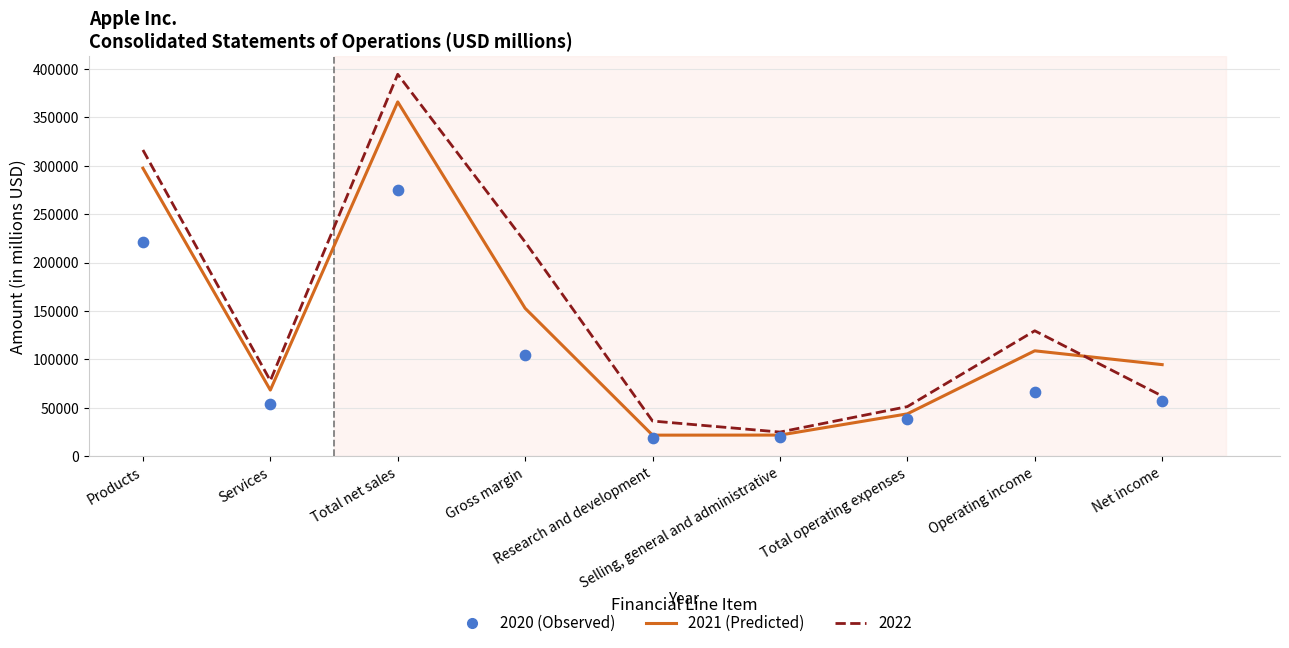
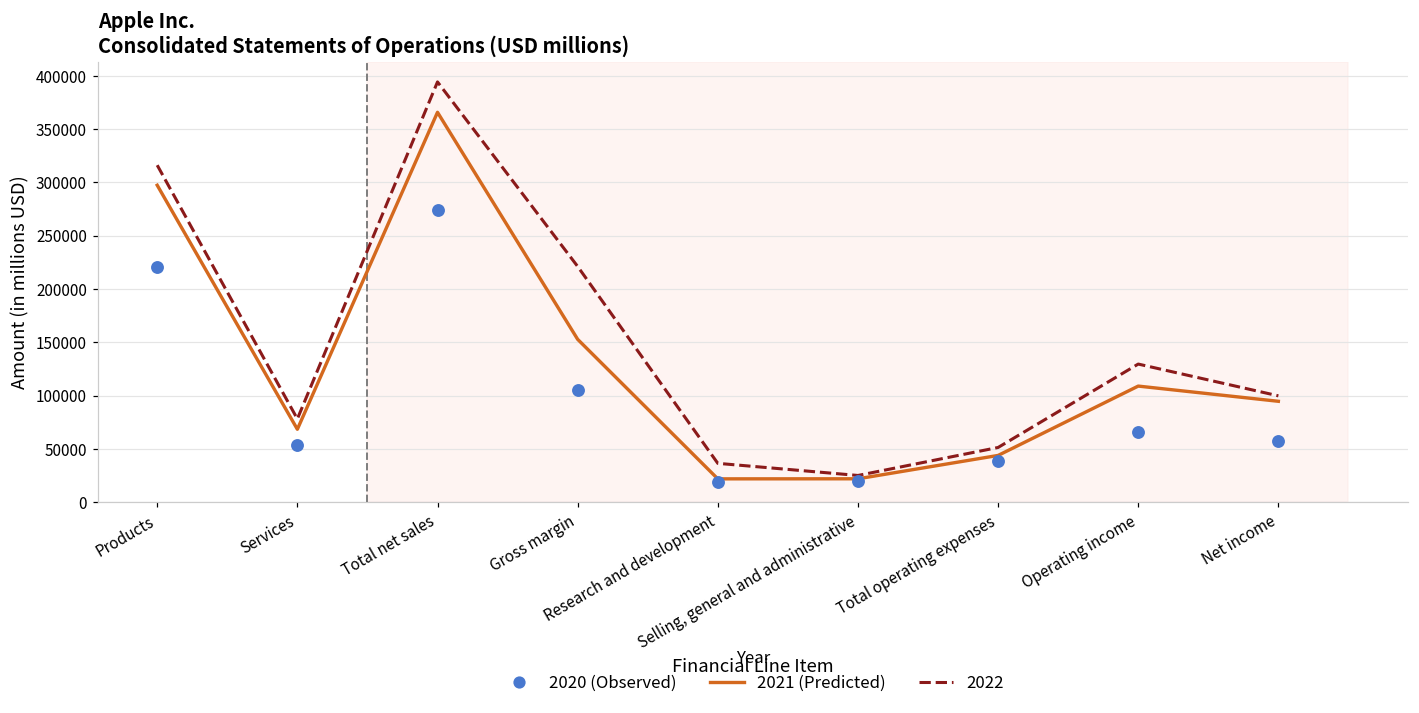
2022, Net income: 60000 -> 100000
